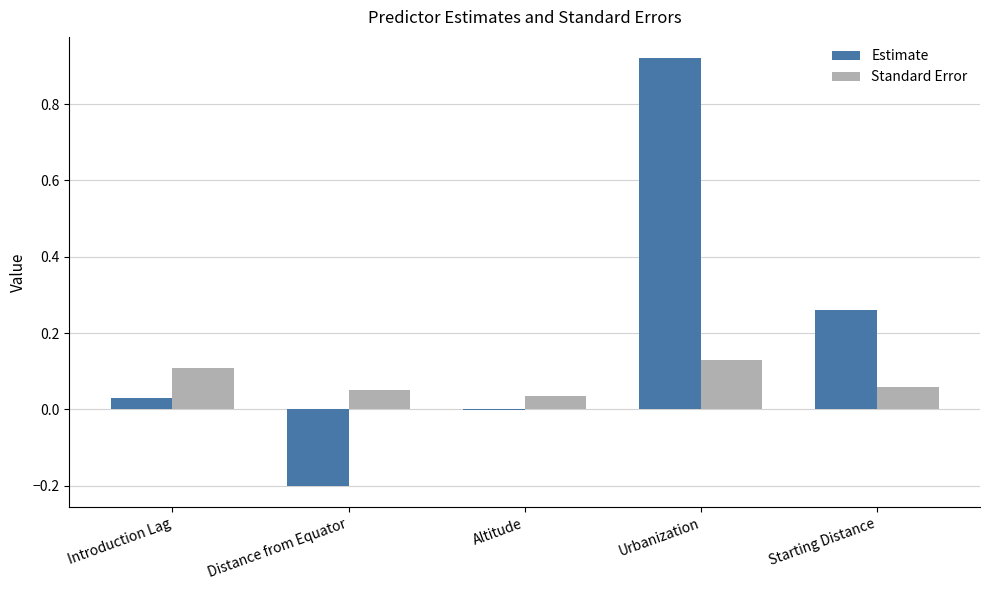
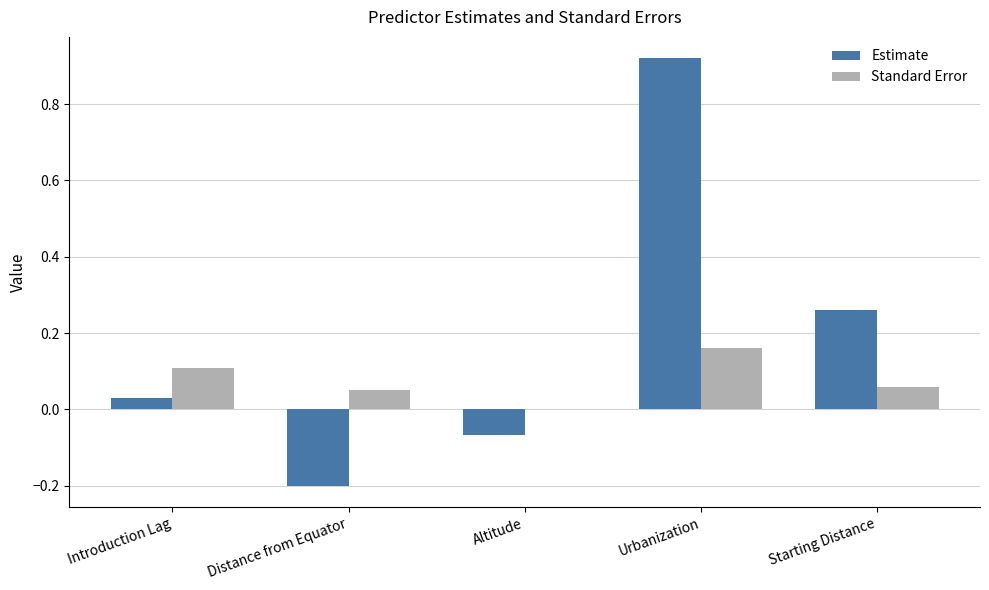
Estimate, Altitude: 0.00 -> -0.07
Standard Error, Altitude: 0.04 -> 0.00
Standard Error, Urbanization: 0.13 -> 0.16
